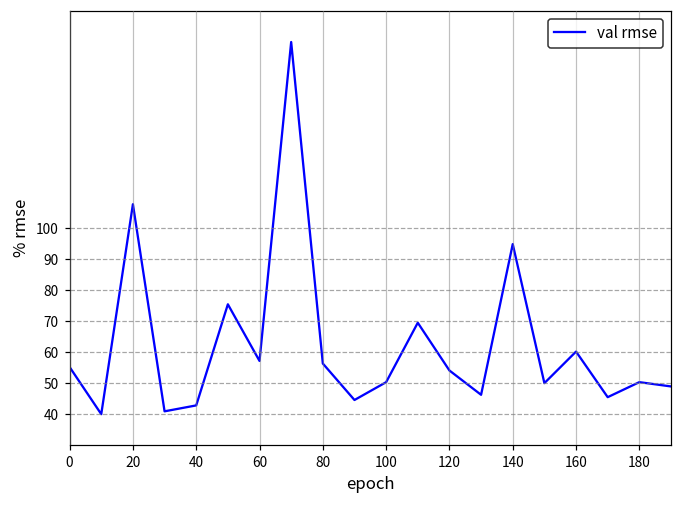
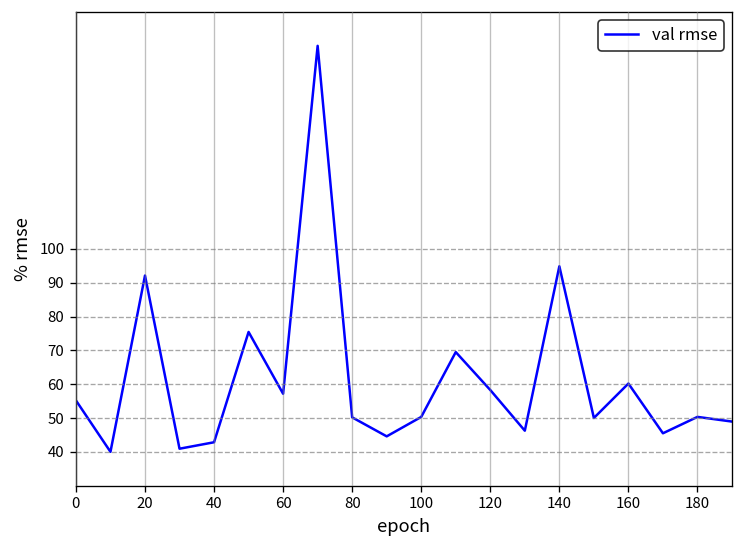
20: 108 -> 92
80: 56 -> 50
120: 54 -> 58
